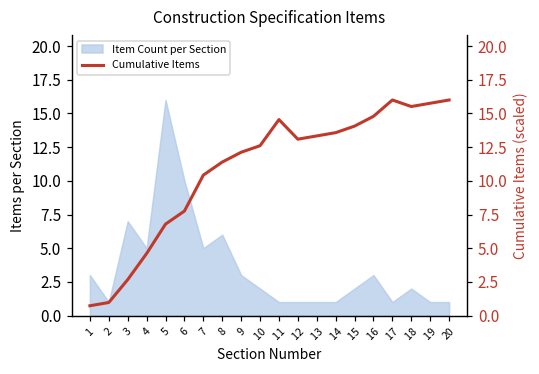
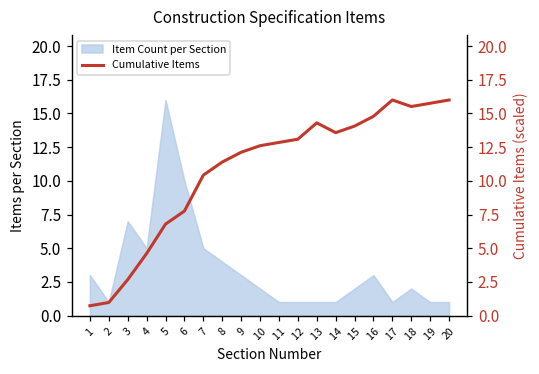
Item Count per Section, 8: 6 -> 4
Cumulative Items, 11: 14.5 -> 12.8
Cumulative Items, 13: 13.3 -> 14.3
